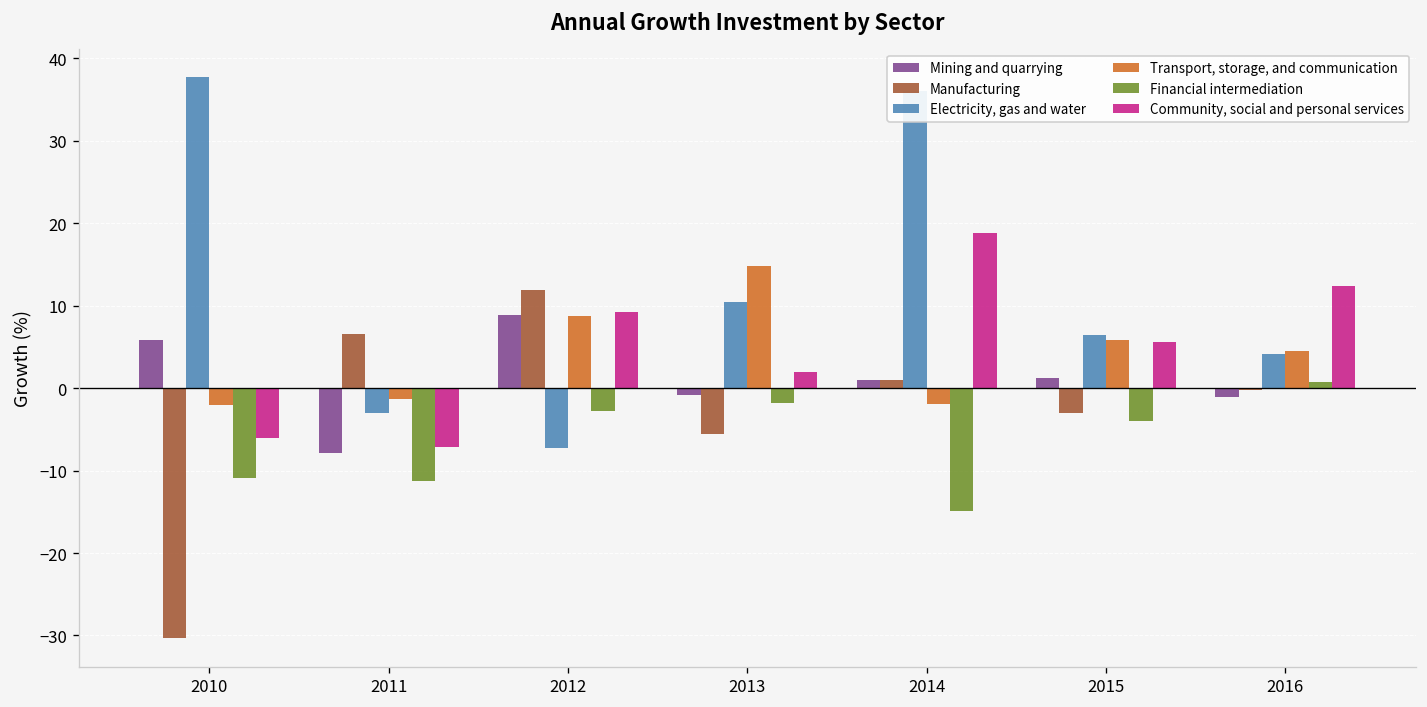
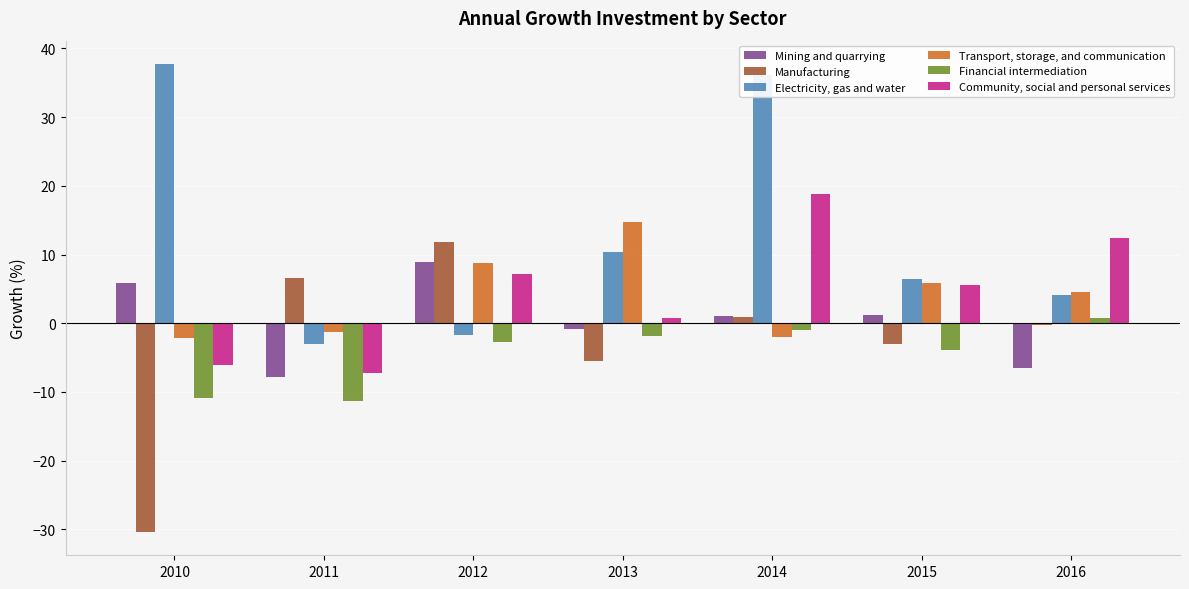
Electricity, gas and water, 2012: -7 -> -2
Community, social and personal services, 2012: 9 -> 7
Community, social and personal services, 2013: 2 -> 1
Financial intermediation, 2014: -15 -> -1
Mining and quarrying, 2016: -1 -> -7
